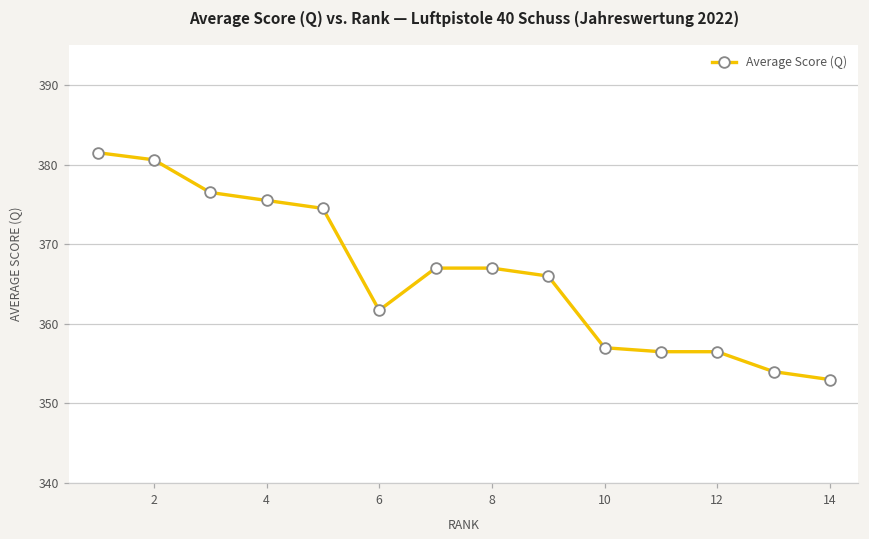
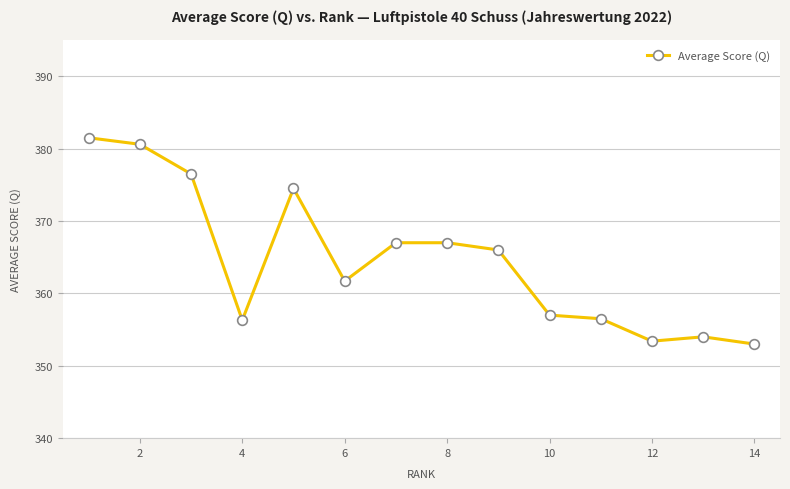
4: 376 -> 356
12: 357 -> 353
